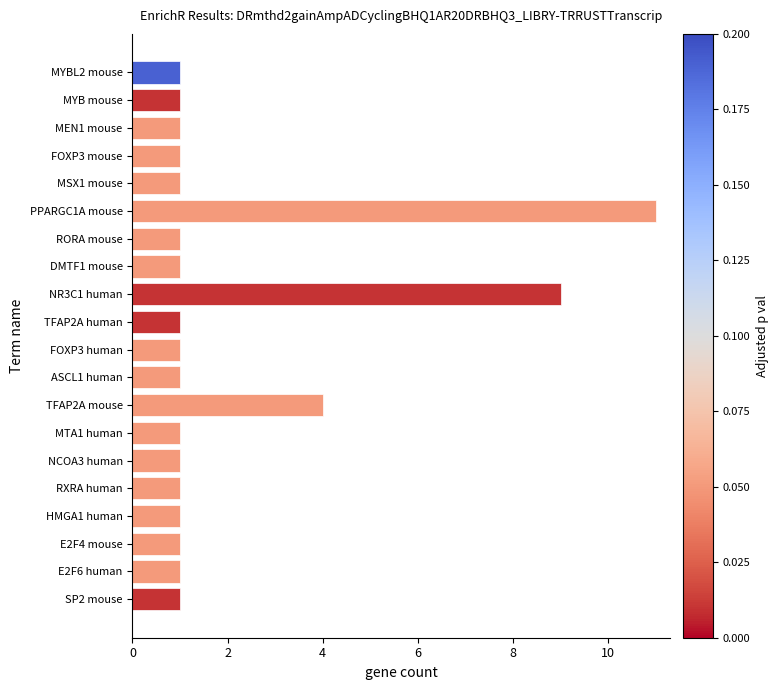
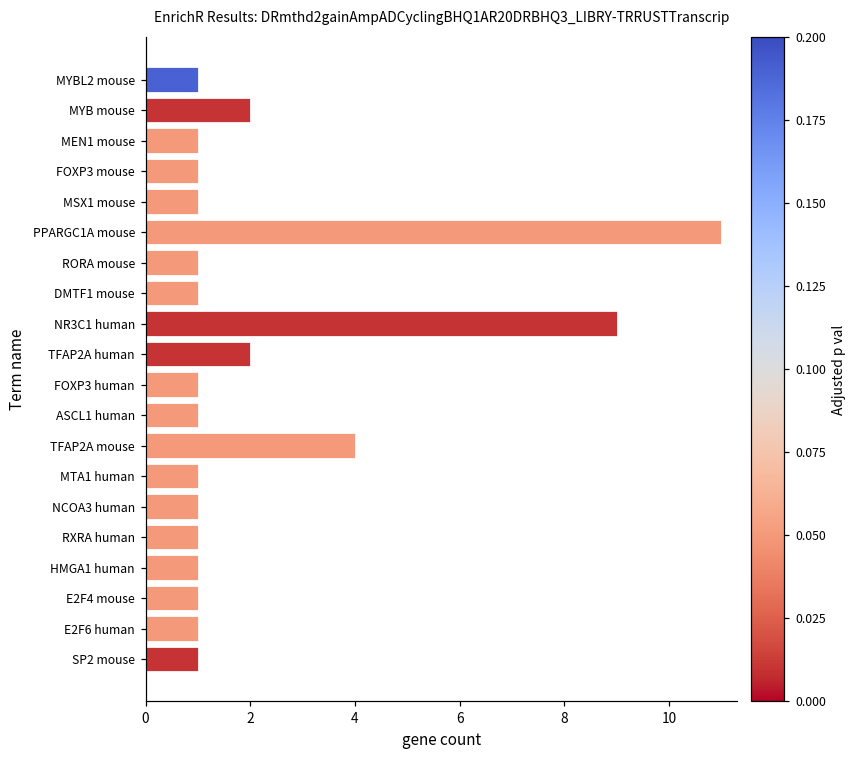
MYB mouse: 1 -> 2
TFAP2A human: 1 -> 2
